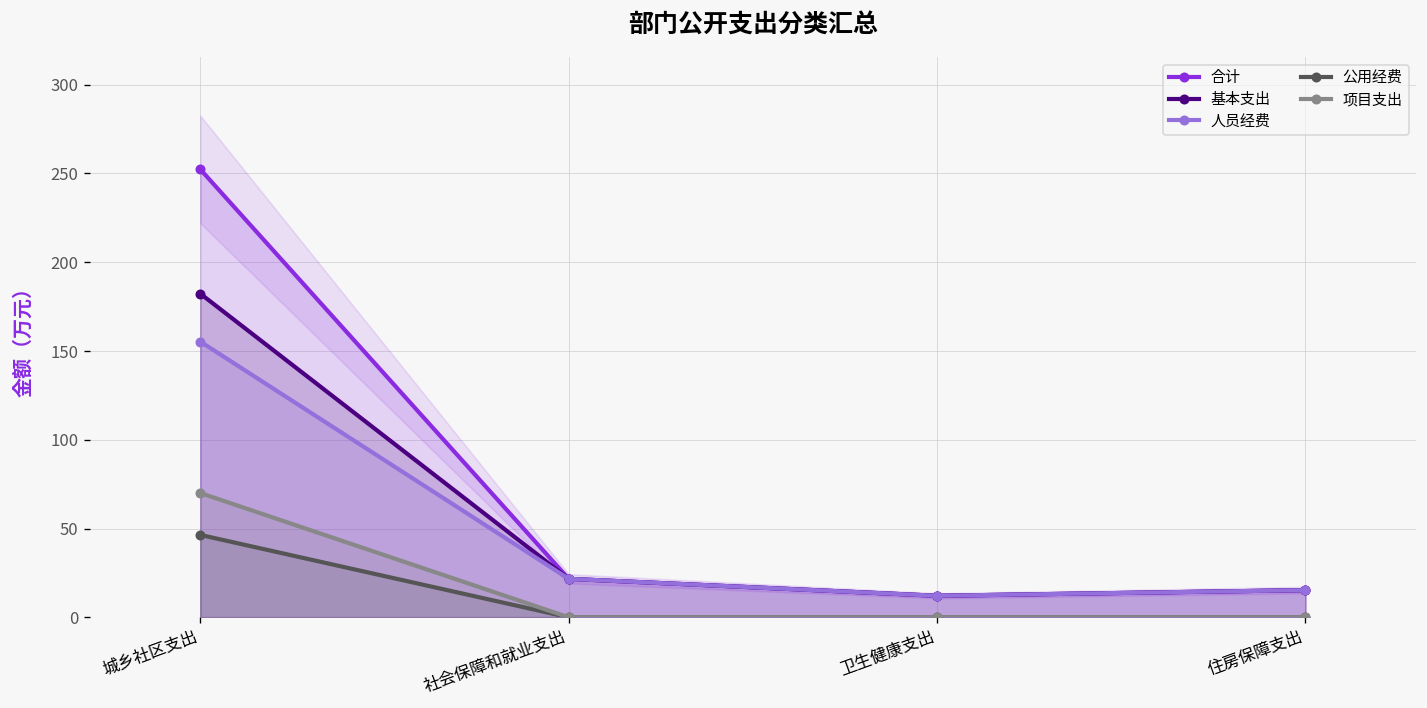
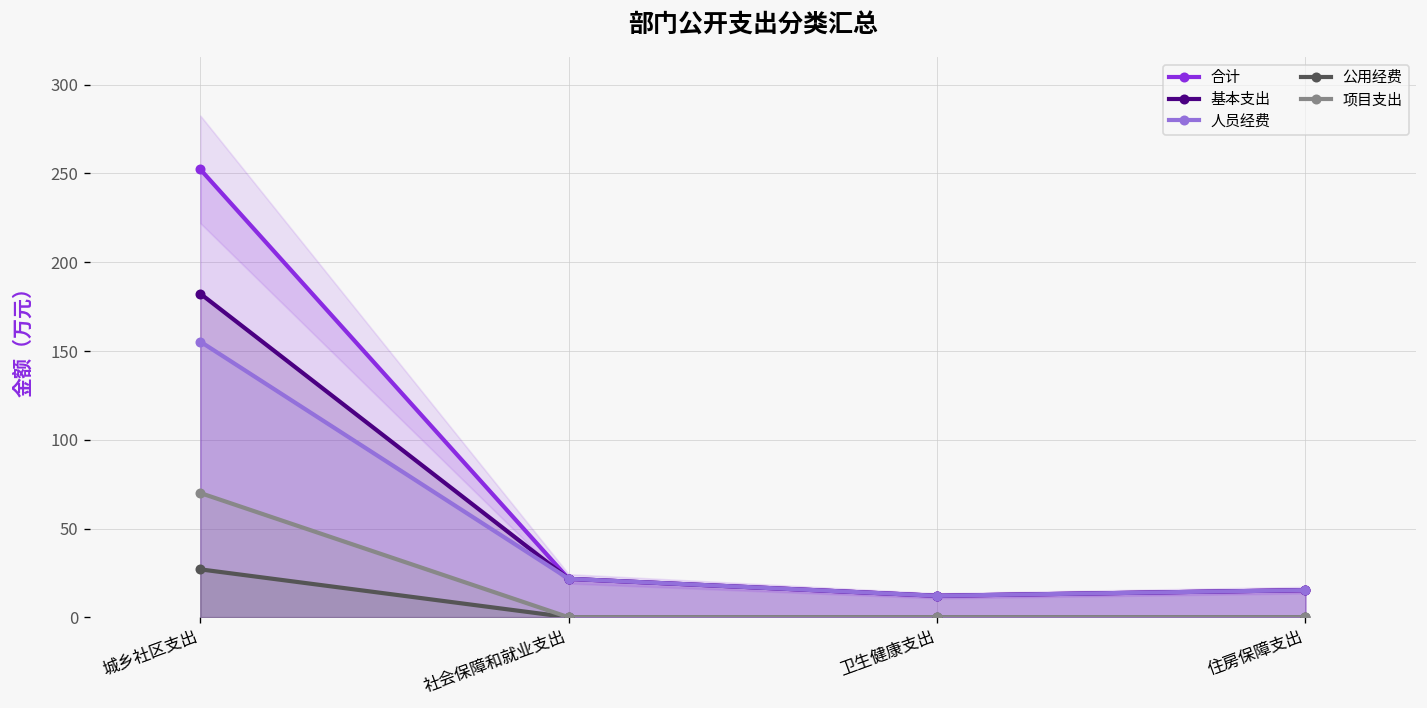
公用经费, 城乡社区支出: 46 -> 27
